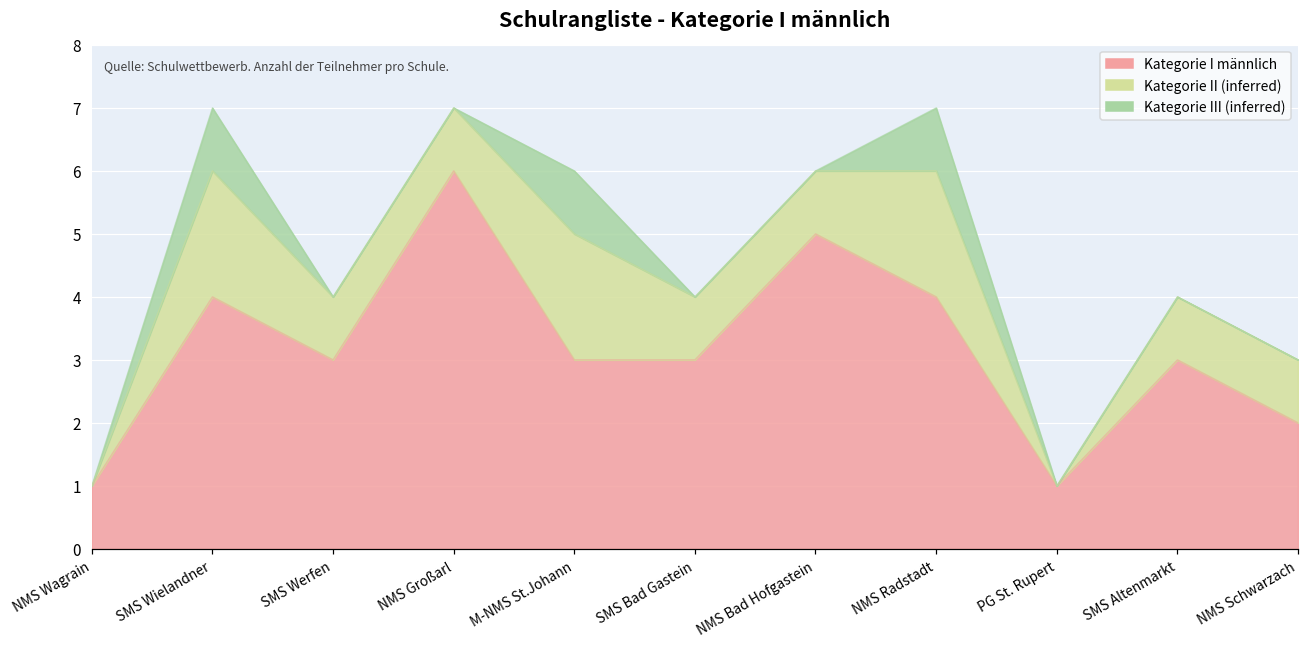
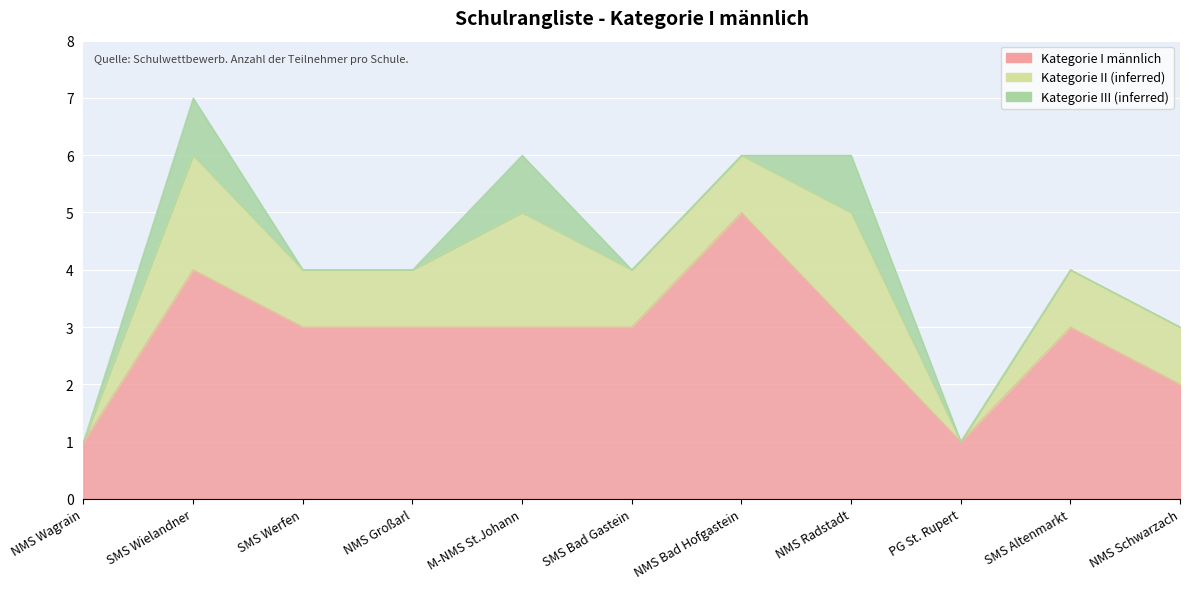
Kategorie I männlich, NMS Großarl: 6 -> 3
Kategorie I männlich, NMS Radstadt: 4 -> 3
